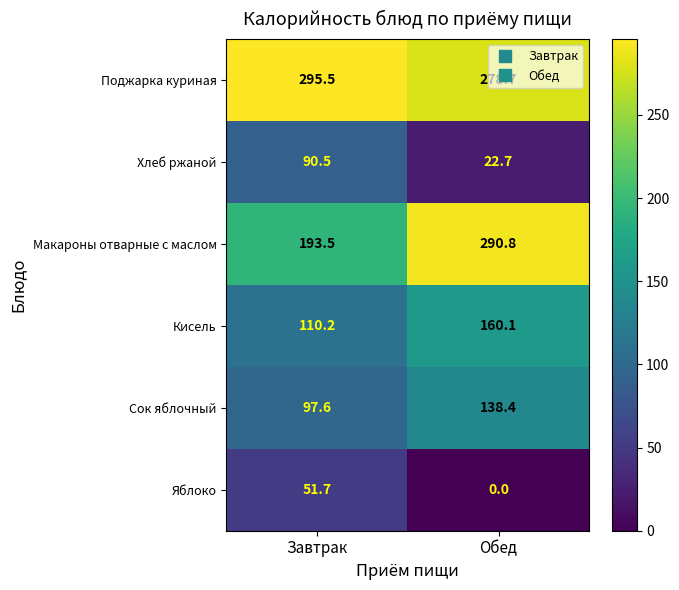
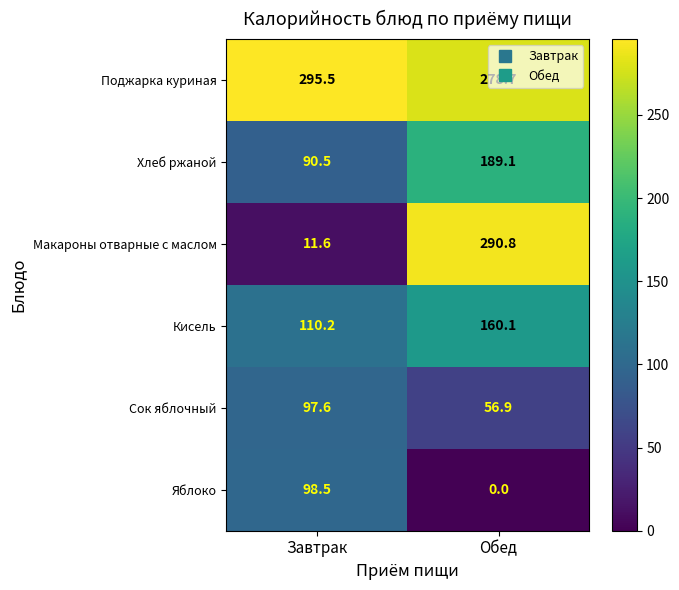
Хлеб ржаной, Обед: 22.7 -> 189.1
Макароны отварные с маслом, Завтрак: 193.5 -> 11.6
Сок яблочный, Обед: 138.4 -> 56.9
Яблоко, Завтрак: 51.7 -> 98.5
